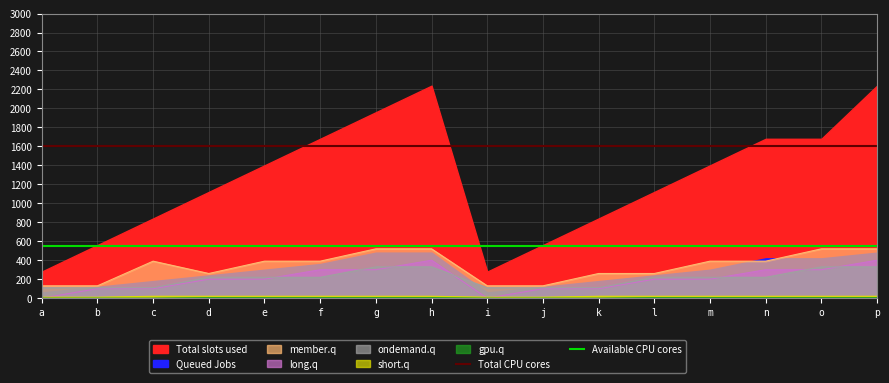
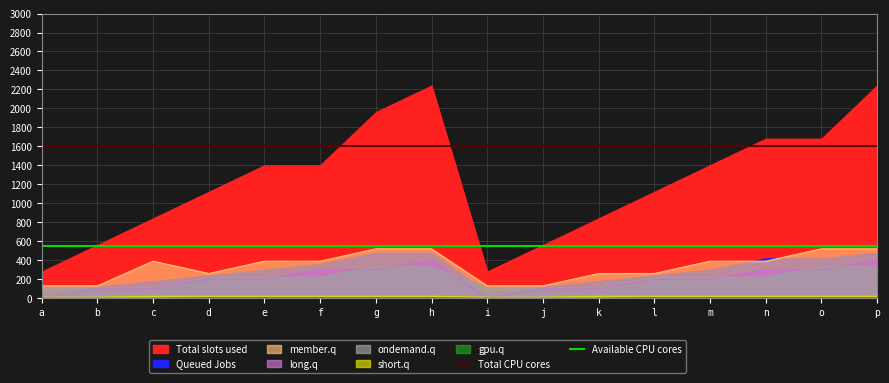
Total slots used, f: 1700 -> 1400
